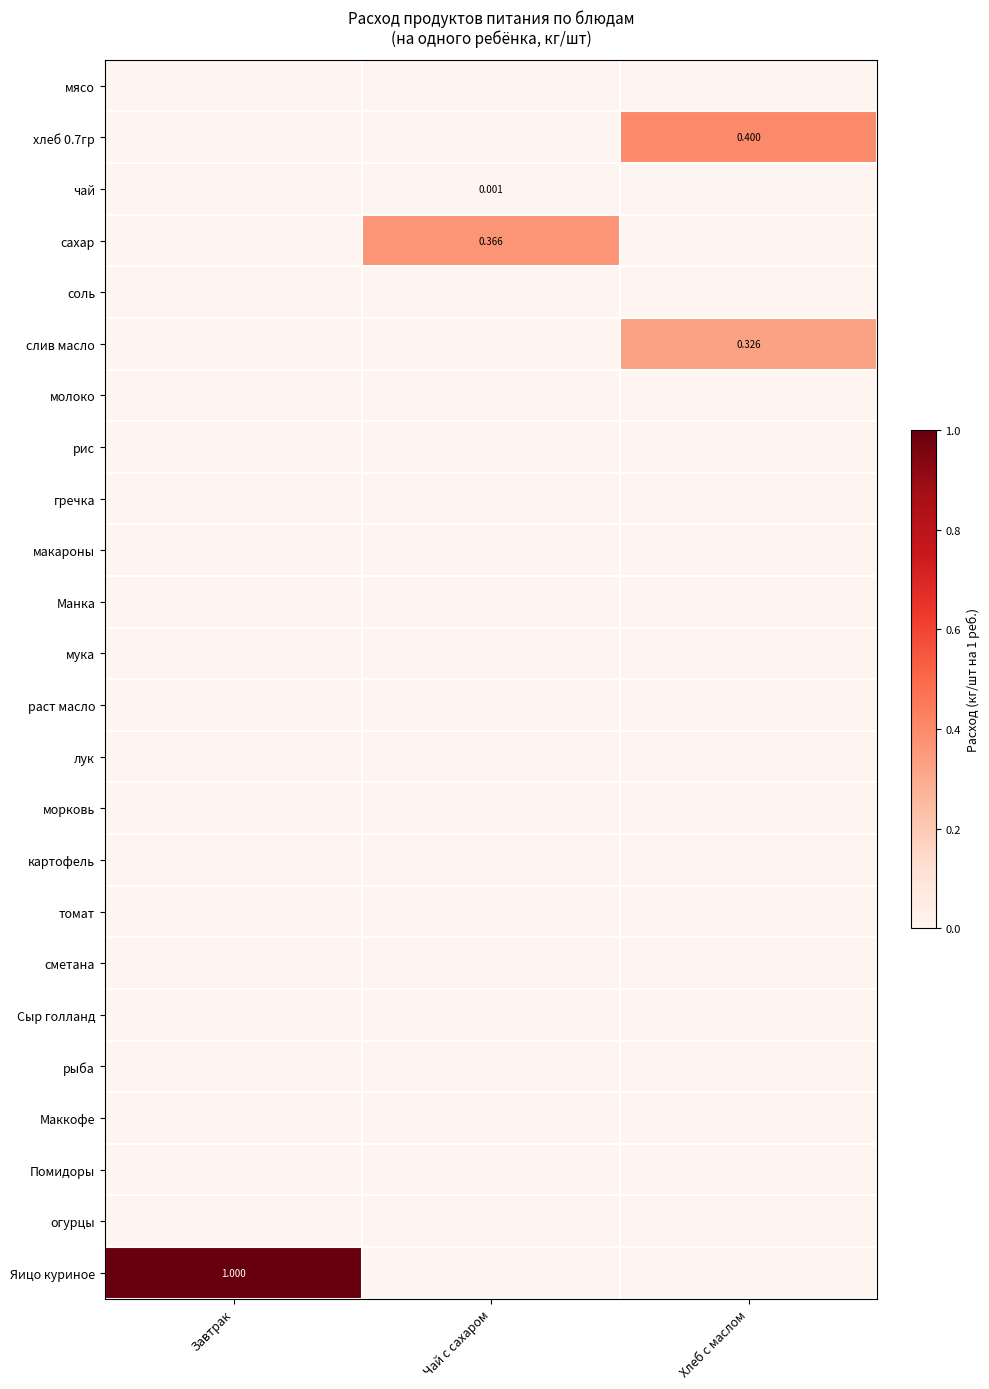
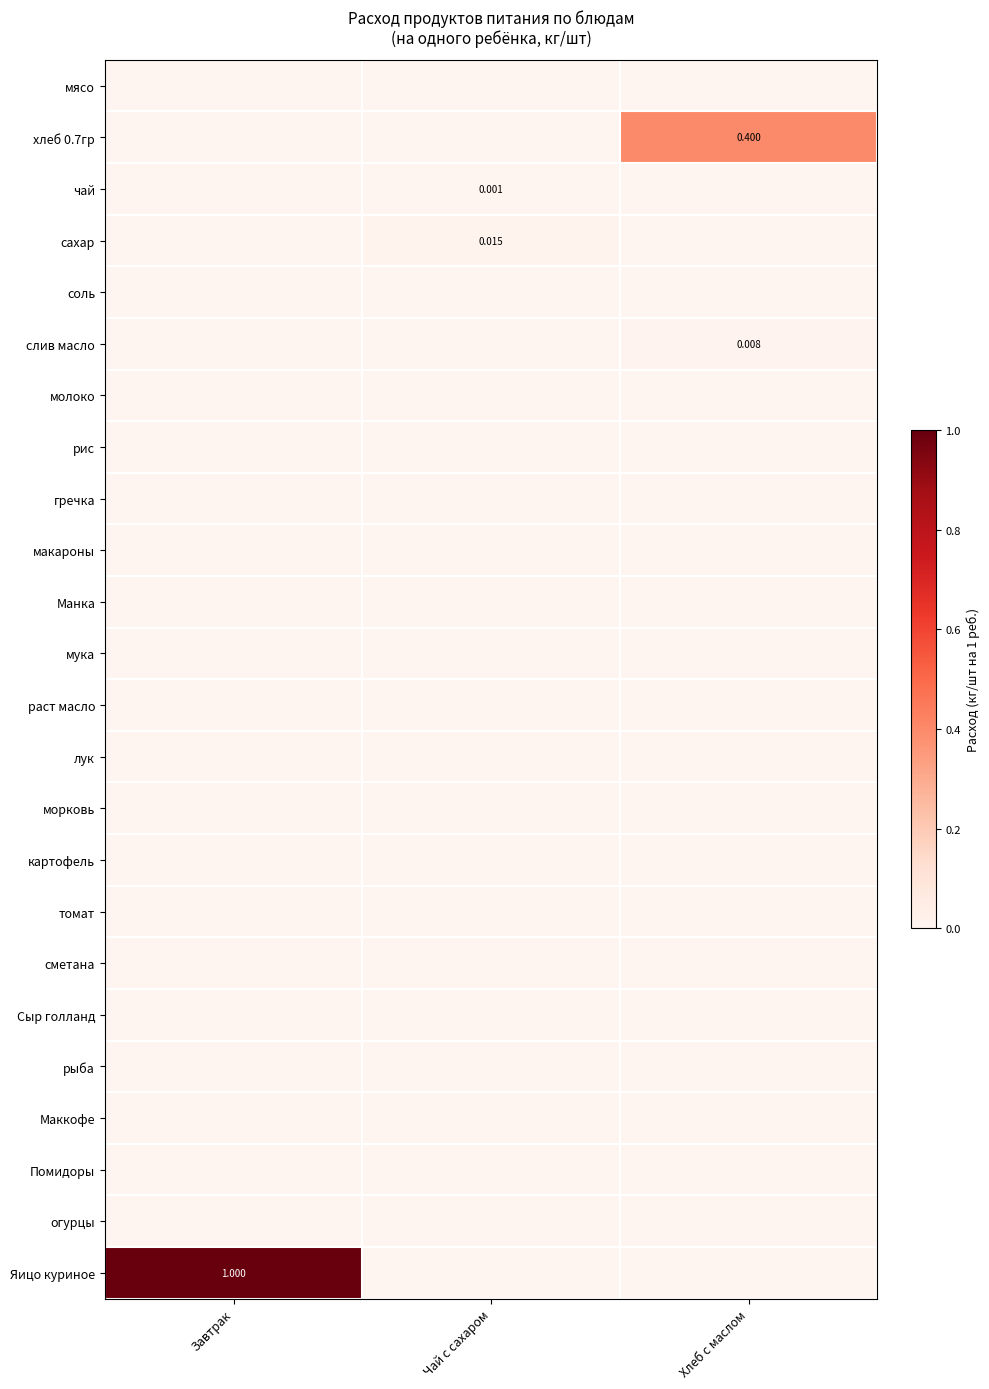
сахар, Чай с сахаром: 0.366 -> 0.015
слив масло, Хлеб с маслом: 0.326 -> 0.008
